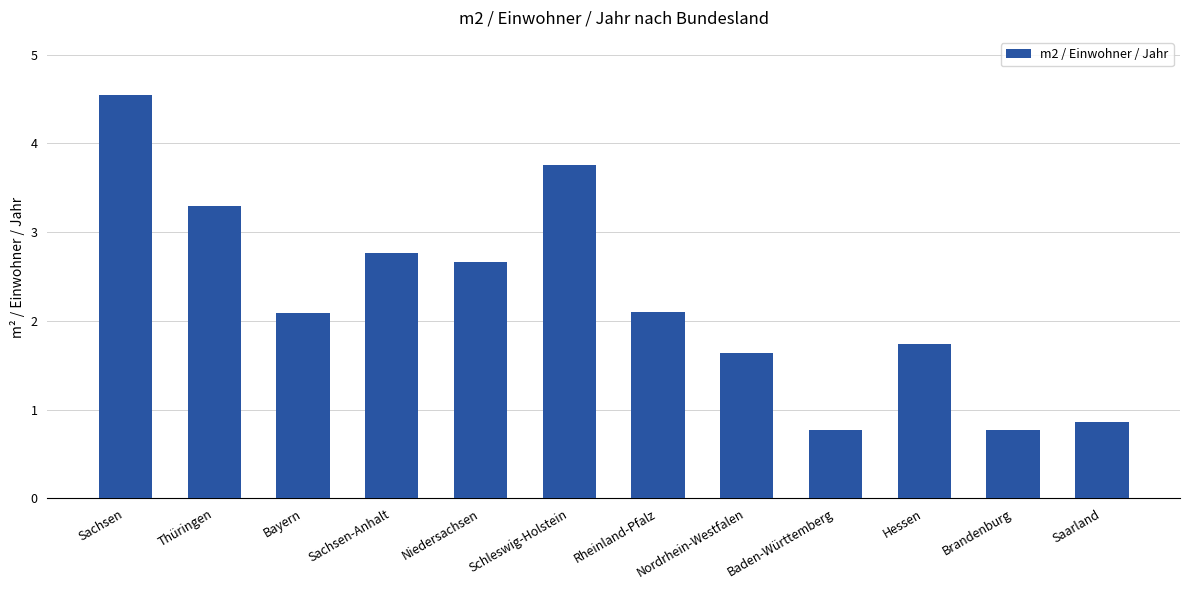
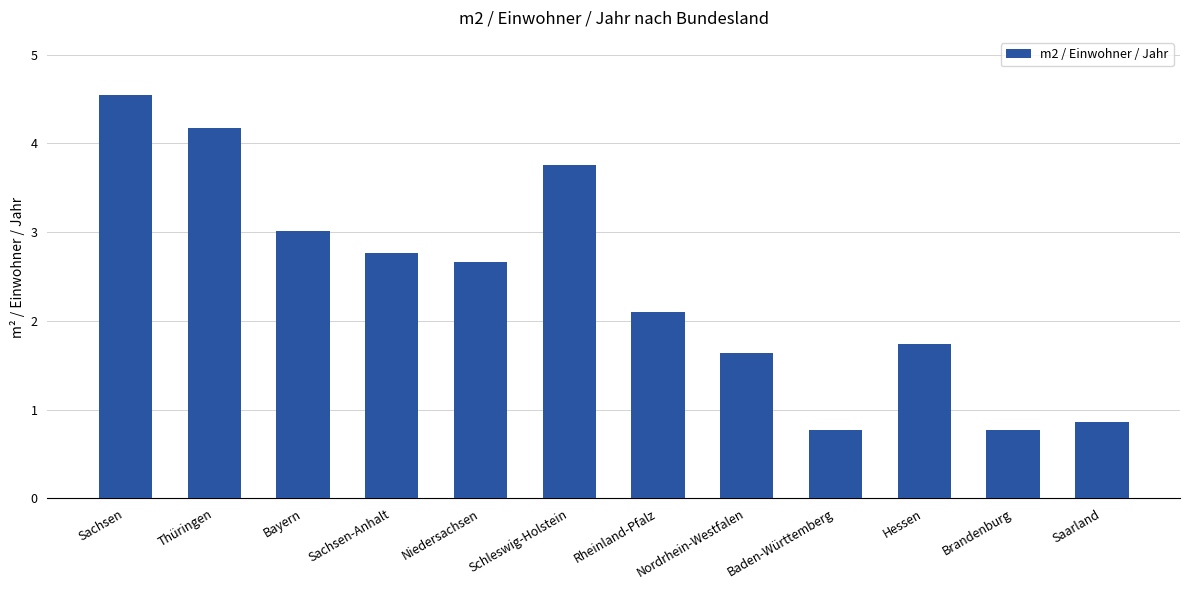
Thüringen: 3.3 -> 4.2
Bayern: 2.1 -> 3.0
